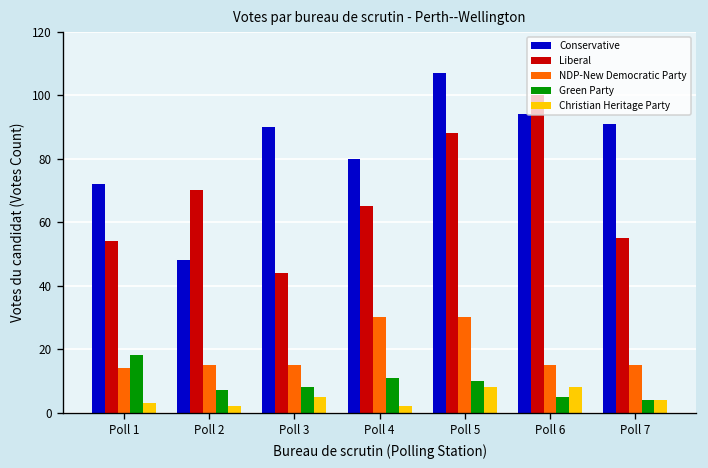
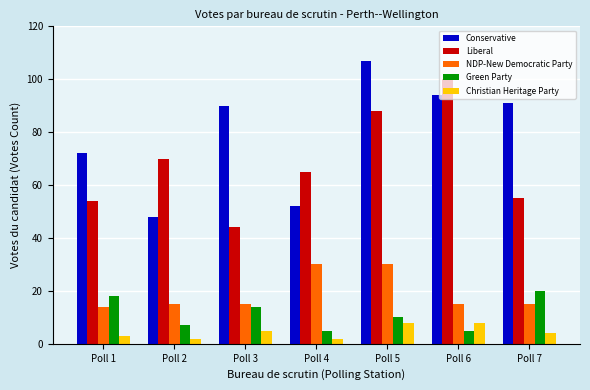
Green Party, Poll 3: 8 -> 14
Conservative, Poll 4: 80 -> 52
Green Party, Poll 4: 11 -> 5
Green Party, Poll 7: 4 -> 20
